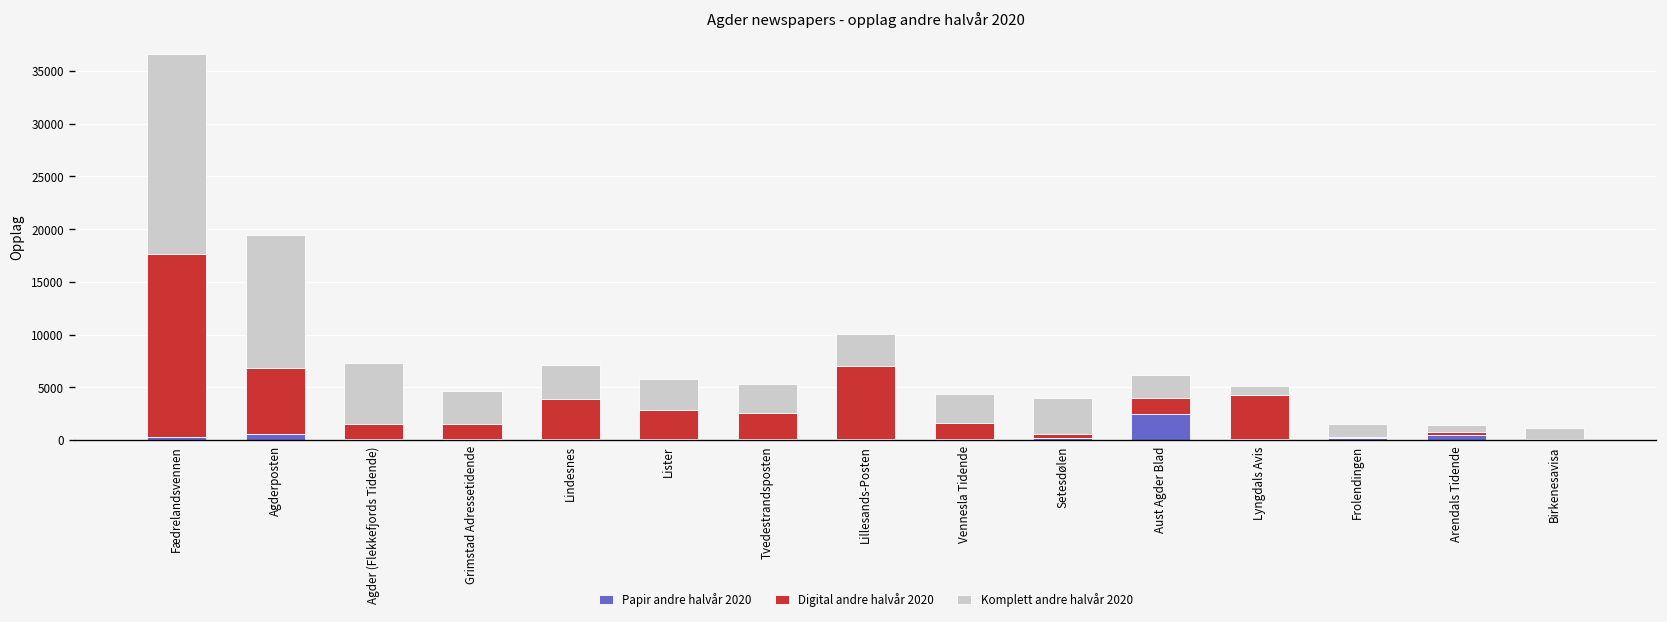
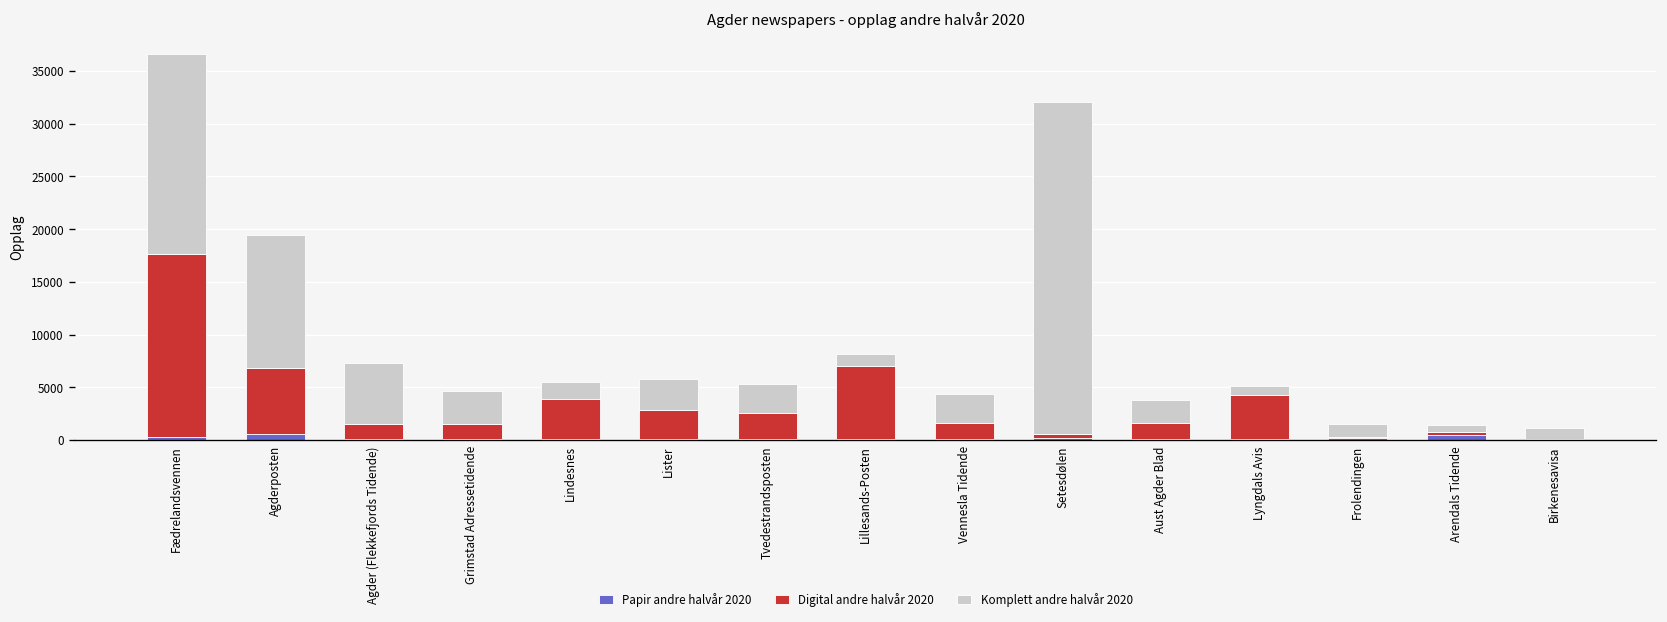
Komplett andre halvår 2020, Lindesnes: 3000 -> 2000
Komplett andre halvår 2020, Lillesands-Posten: 3000 -> 1000
Komplett andre halvår 2020, Setesdølen: 3000 -> 31000
Papir andre halvår 2020, Aust Agder Blad: 2000 -> 0
